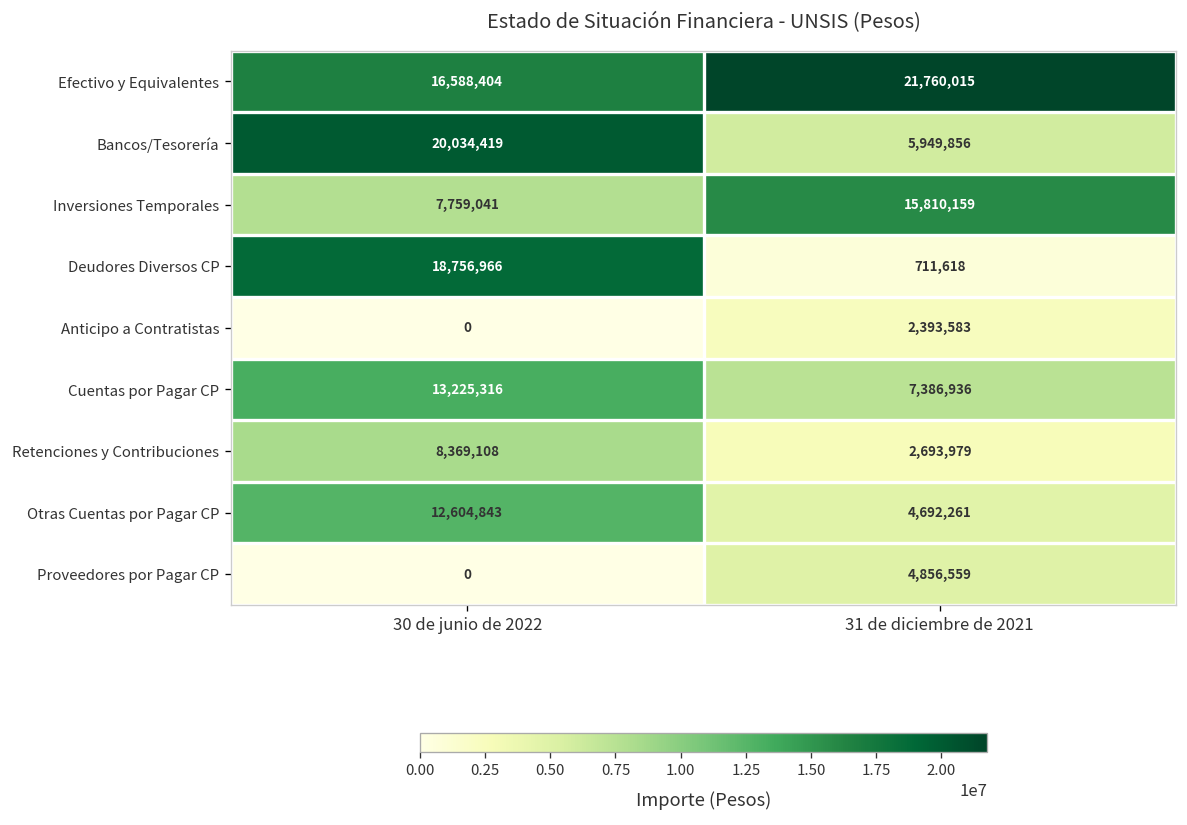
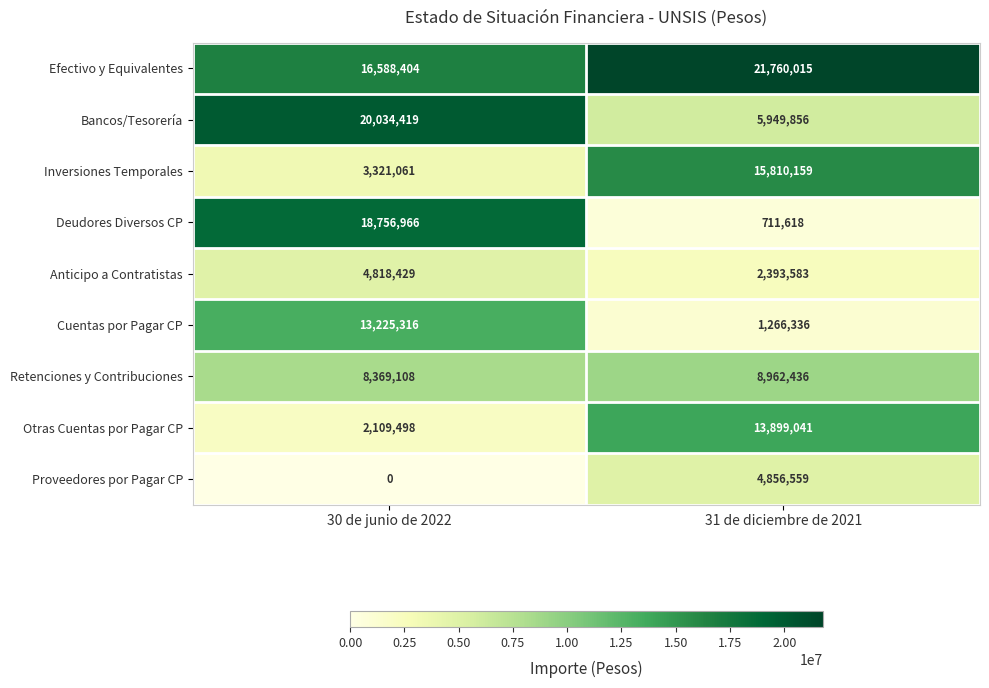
Inversiones Temporales, 30 de junio de 2022: 7,759,041 -> 3,321,061
Anticipo a Contratistas, 30 de junio de 2022: 0 -> 4,818,429
Cuentas por Pagar CP, 31 de diciembre de 2021: 7,386,936 -> 1,266,336
Retenciones y Contribuciones, 31 de diciembre de 2021: 2,693,979 -> 8,962,436
Otras Cuentas por Pagar CP, 30 de junio de 2022: 12,604,843 -> 2,109,498
Otras Cuentas por Pagar CP, 31 de diciembre de 2021: 4,692,261 -> 13,899,041
